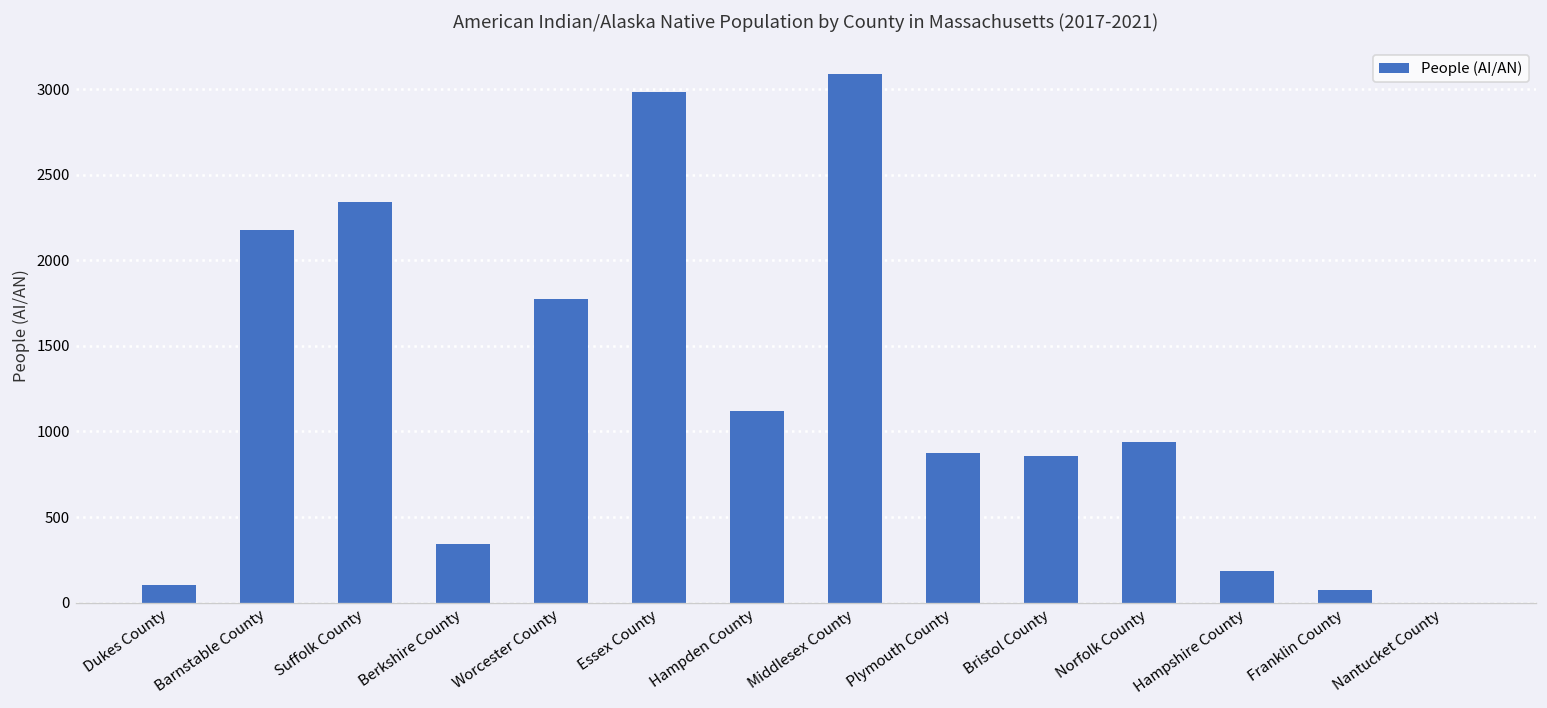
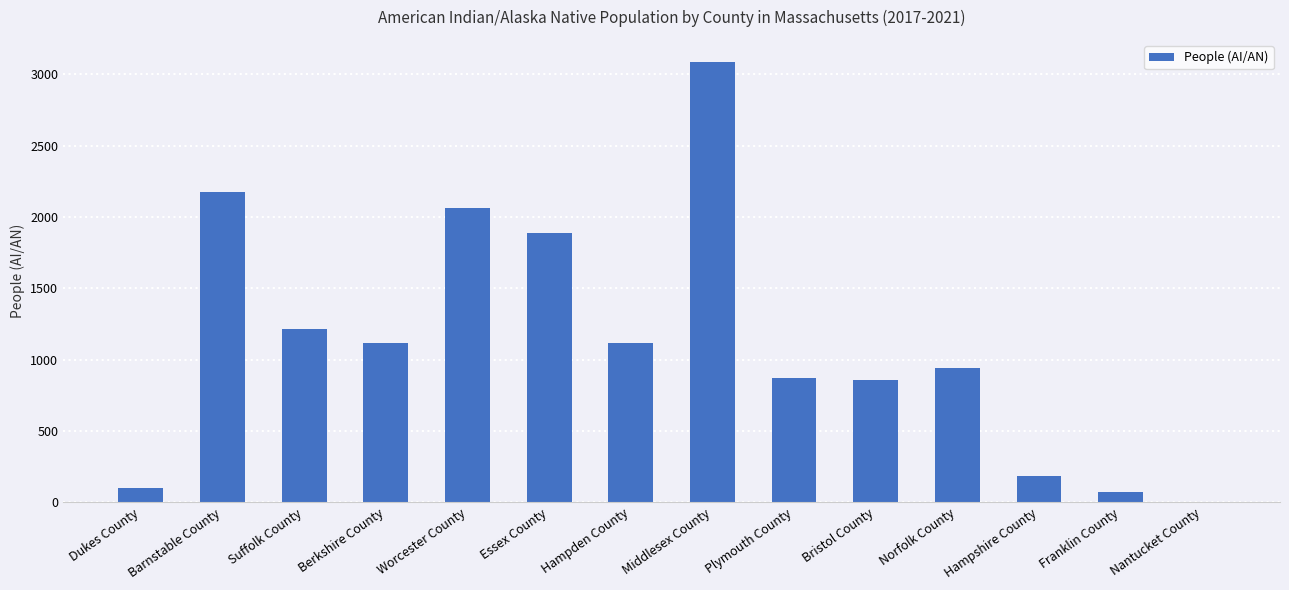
Suffolk County: 2340 -> 1220
Berkshire County: 350 -> 1120
Worcester County: 1780 -> 2060
Essex County: 2990 -> 1880
